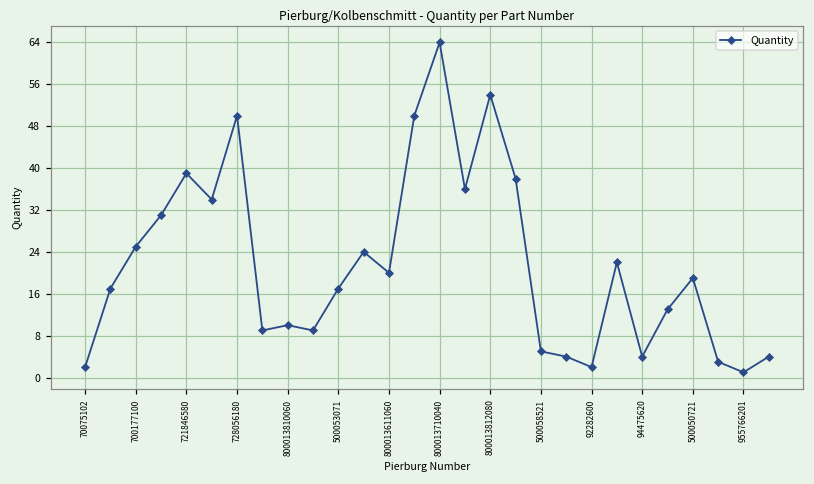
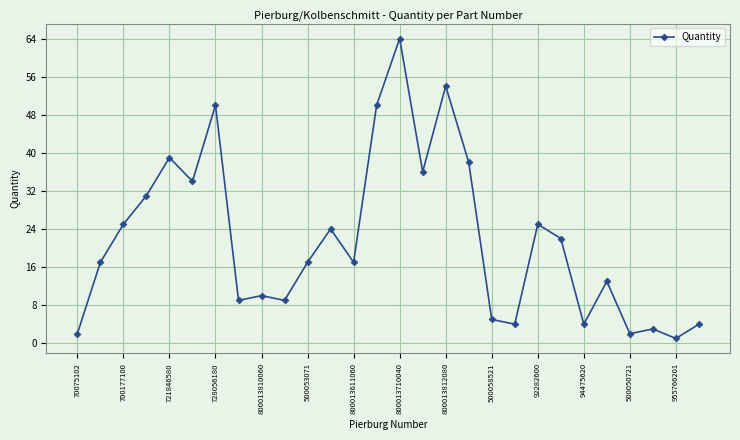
800013611060: 20 -> 17
92282600: 2 -> 25
500050721: 19 -> 2
